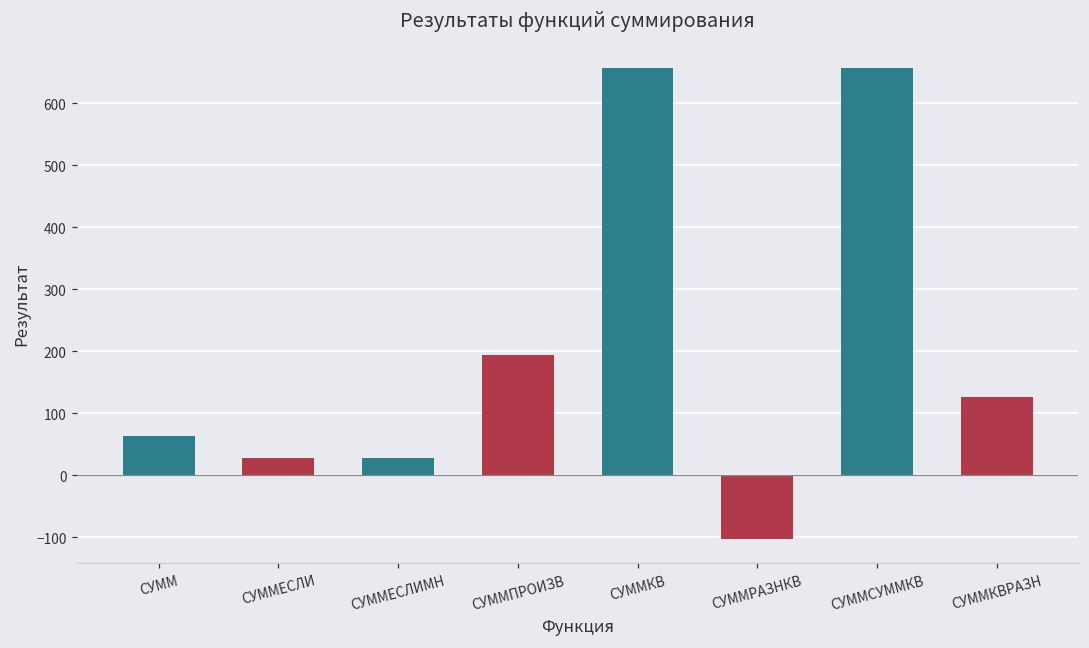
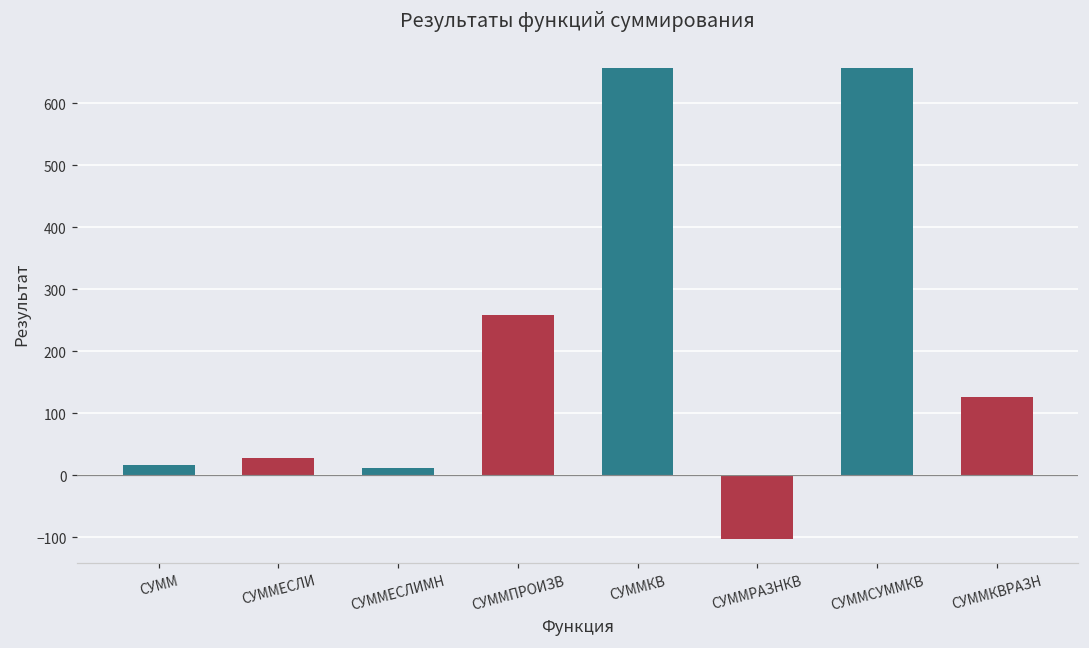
СУММ: 60 -> 20
СУММЕСЛИМН: 30 -> 10
СУММПРОИЗВ: 190 -> 260
